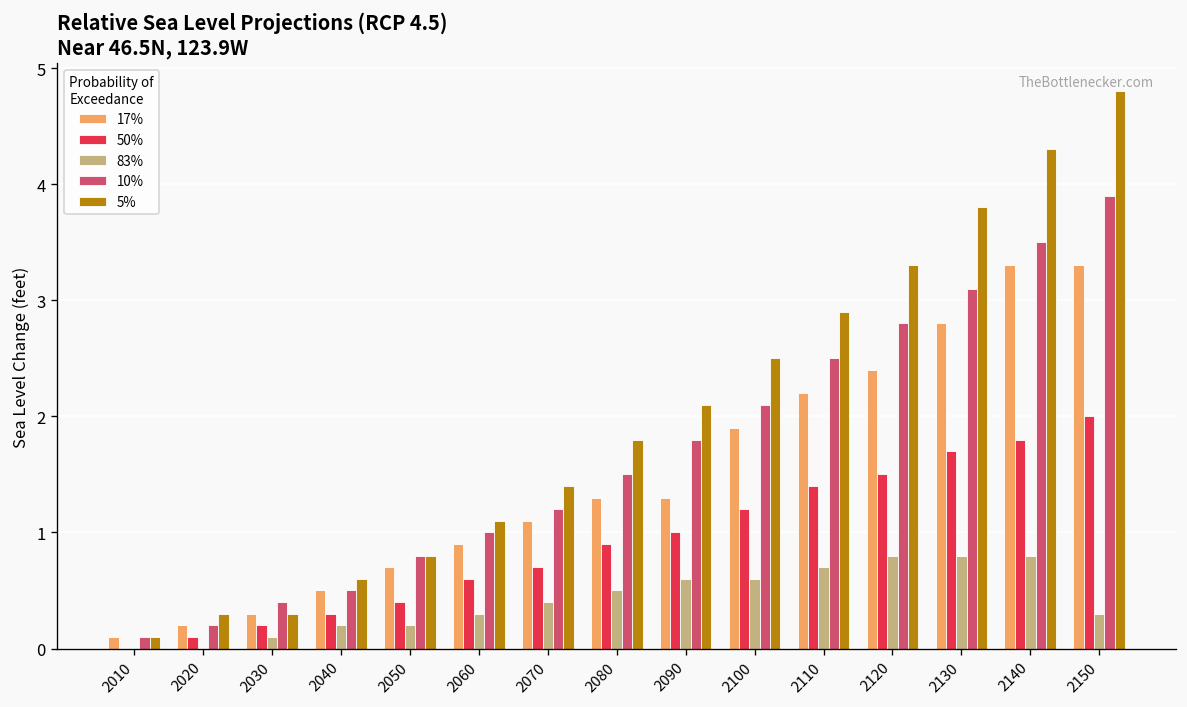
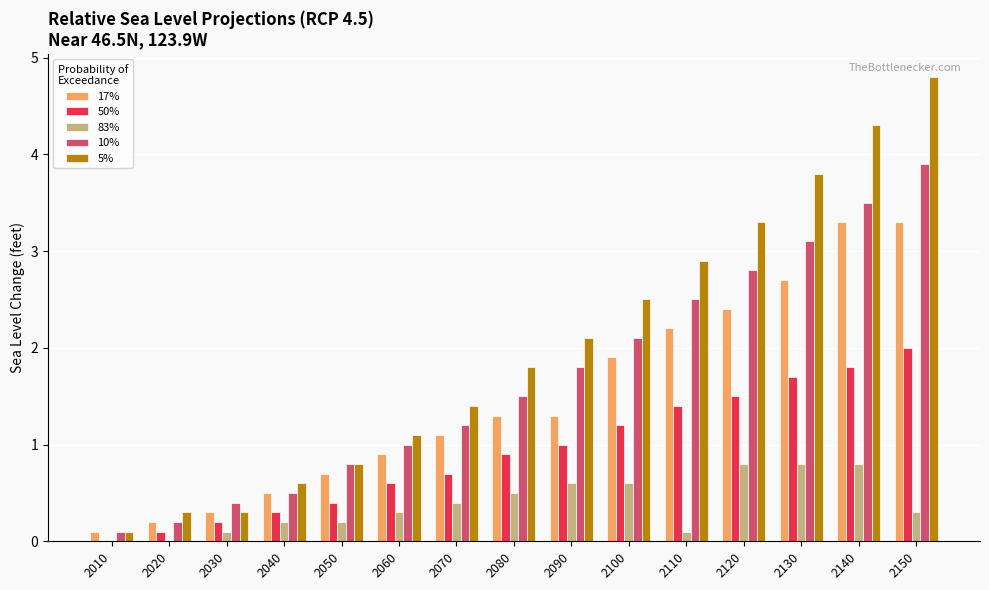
83%, 2110: 0.7 -> 0.1
17%, 2130: 2.8 -> 2.7
